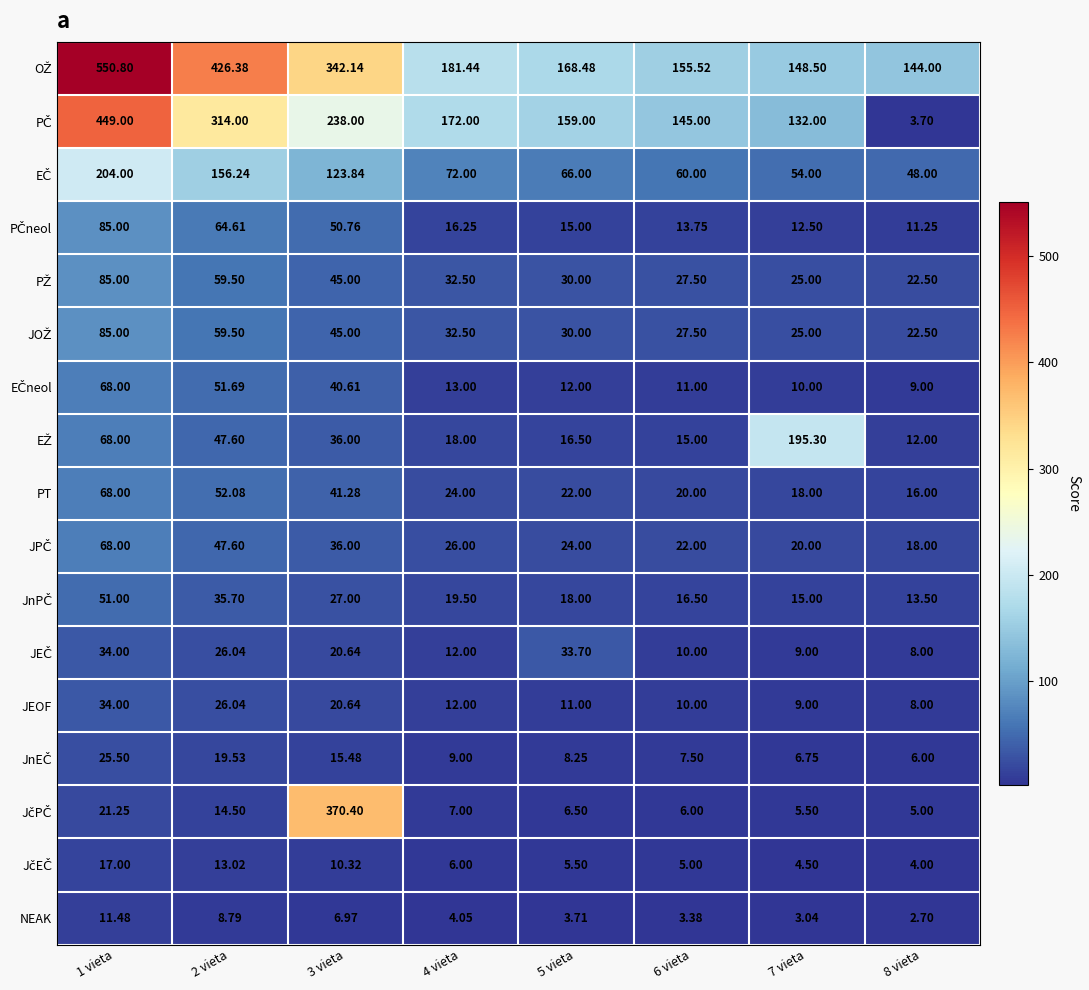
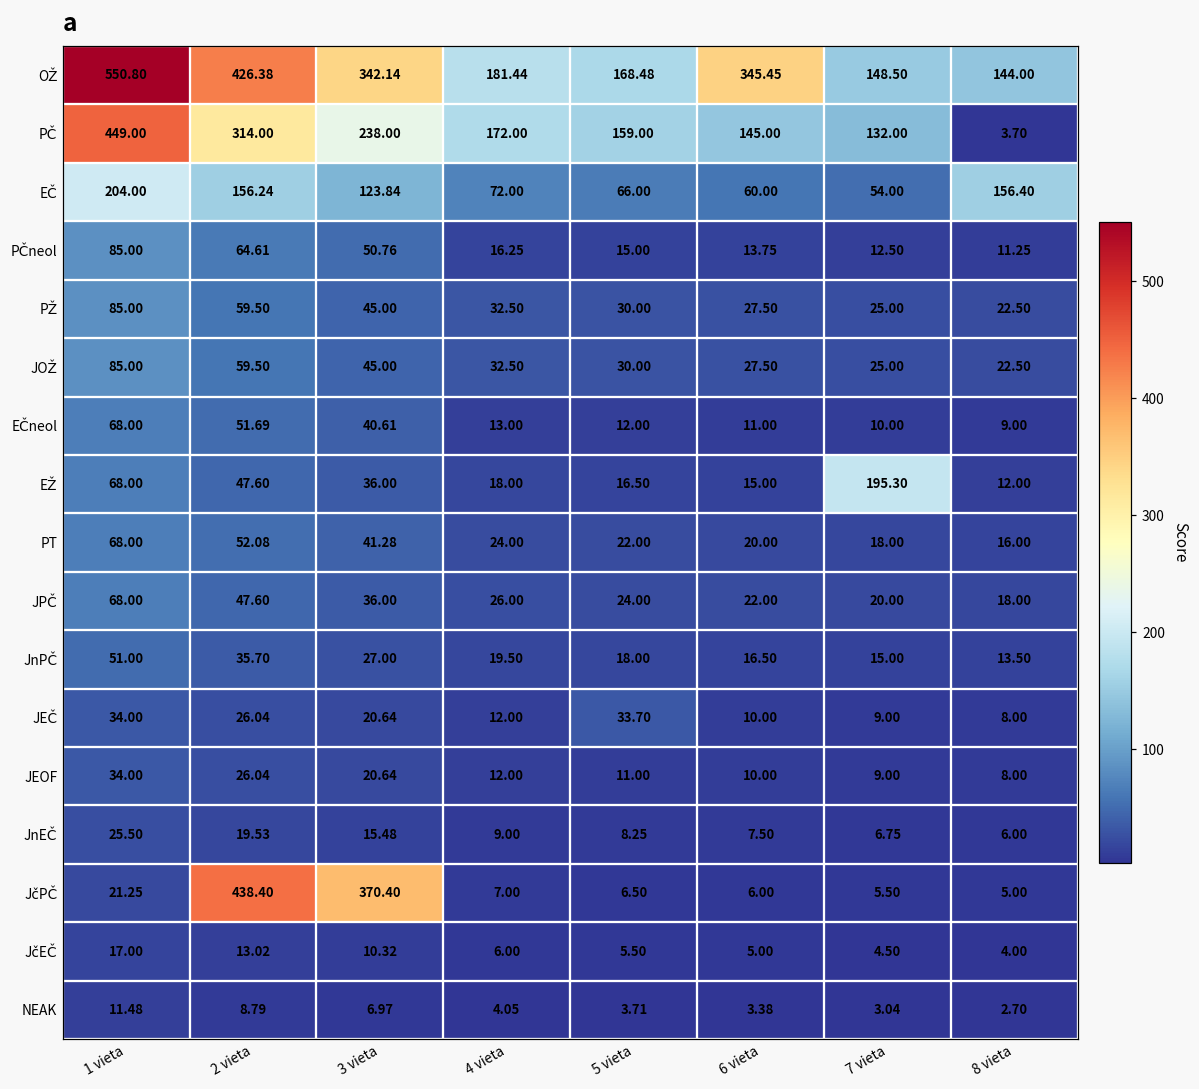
OŽ, 6 vieta: 155.52 -> 345.45
EČ, 8 vieta: 48.00 -> 156.40
JčPČ, 2 vieta: 14.50 -> 438.40
